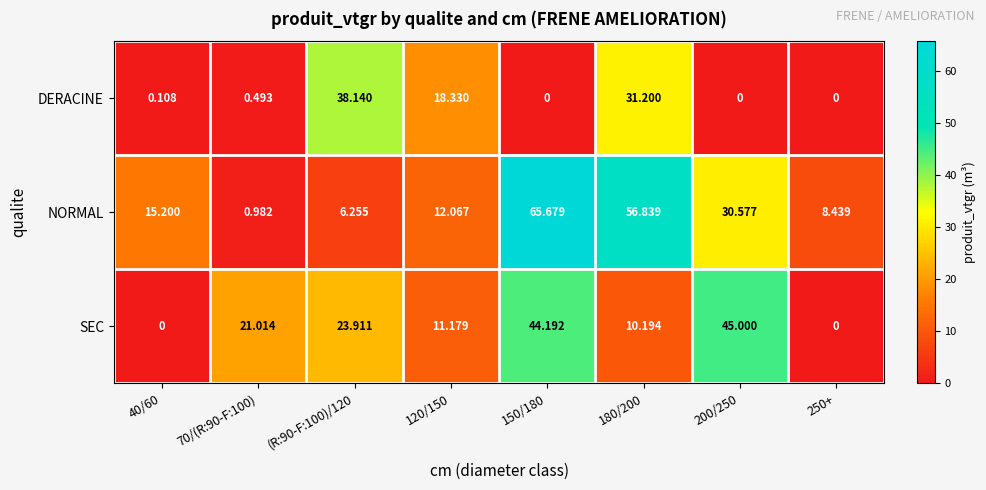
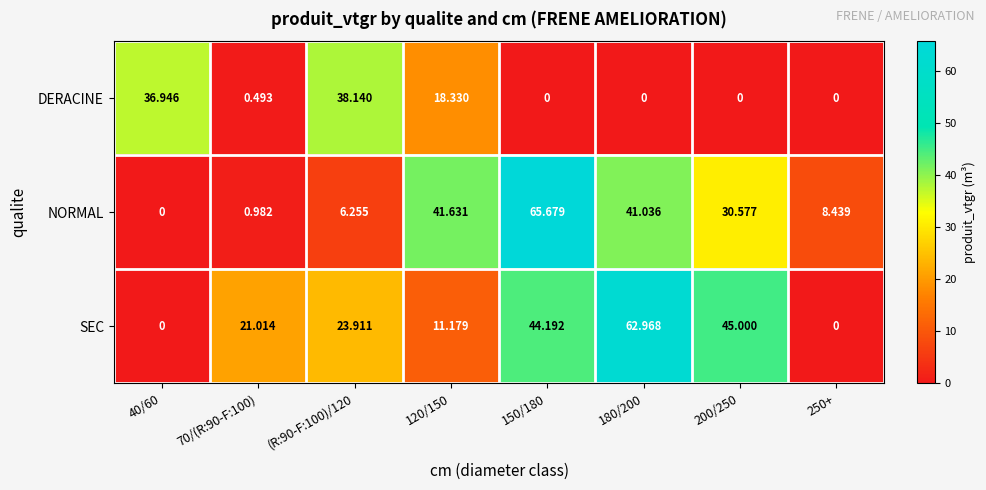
DERACINE, 40/60: 0.108 -> 36.946
DERACINE, 180/200: 31.200 -> 0
NORMAL, 40/60: 15.200 -> 0
NORMAL, 120/150: 12.067 -> 41.631
NORMAL, 180/200: 56.839 -> 41.036
SEC, 180/200: 10.194 -> 62.968
